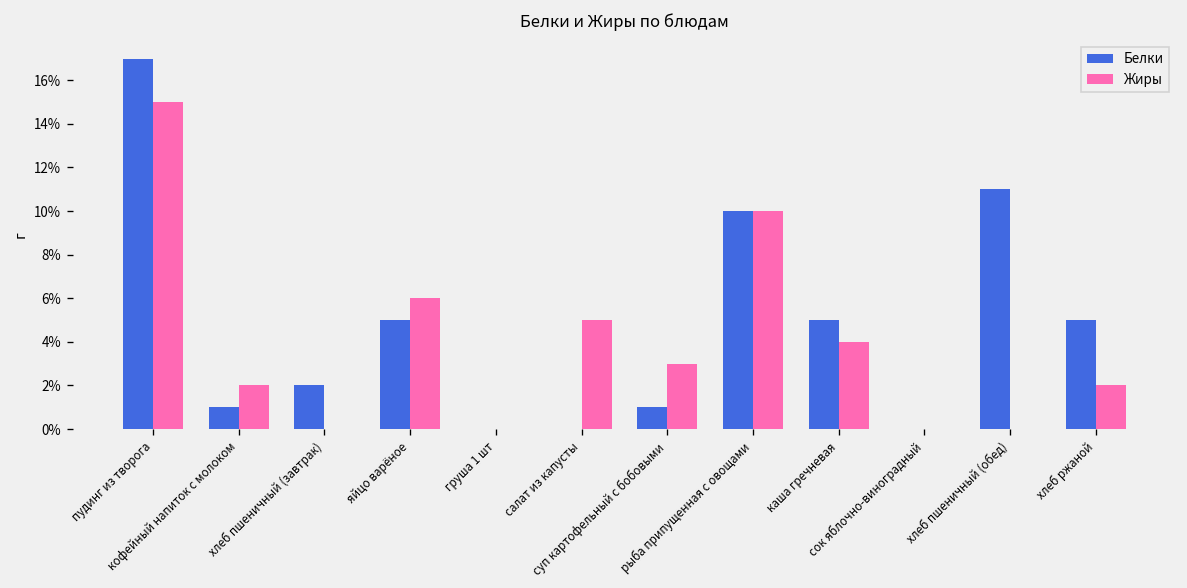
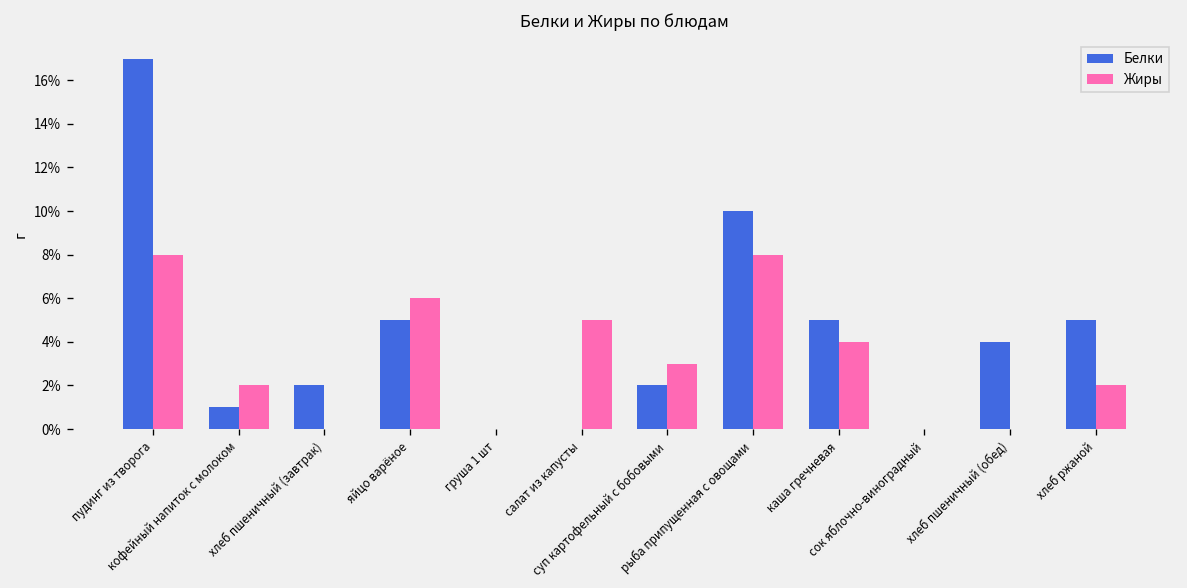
Жиры, пудинг из творога: 15% -> 8%
Белки, суп картофельный с бобовыми: 1% -> 2%
Жиры, рыба припущенная с овощами: 10% -> 8%
Белки, хлеб пшеничный (обед): 11% -> 4%
